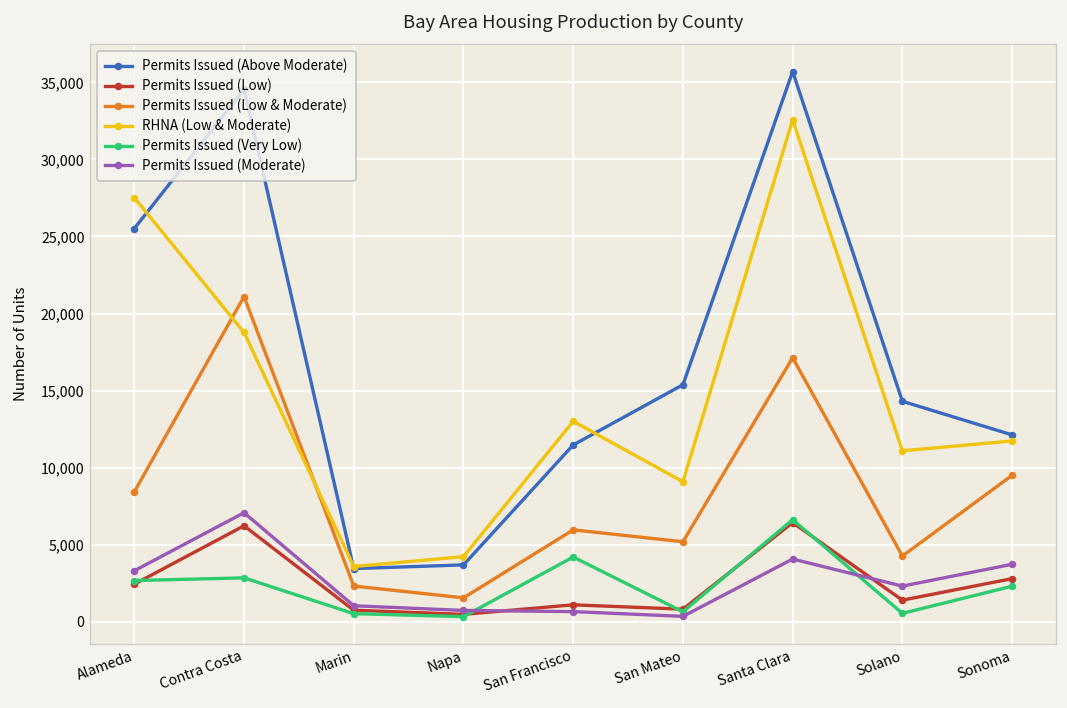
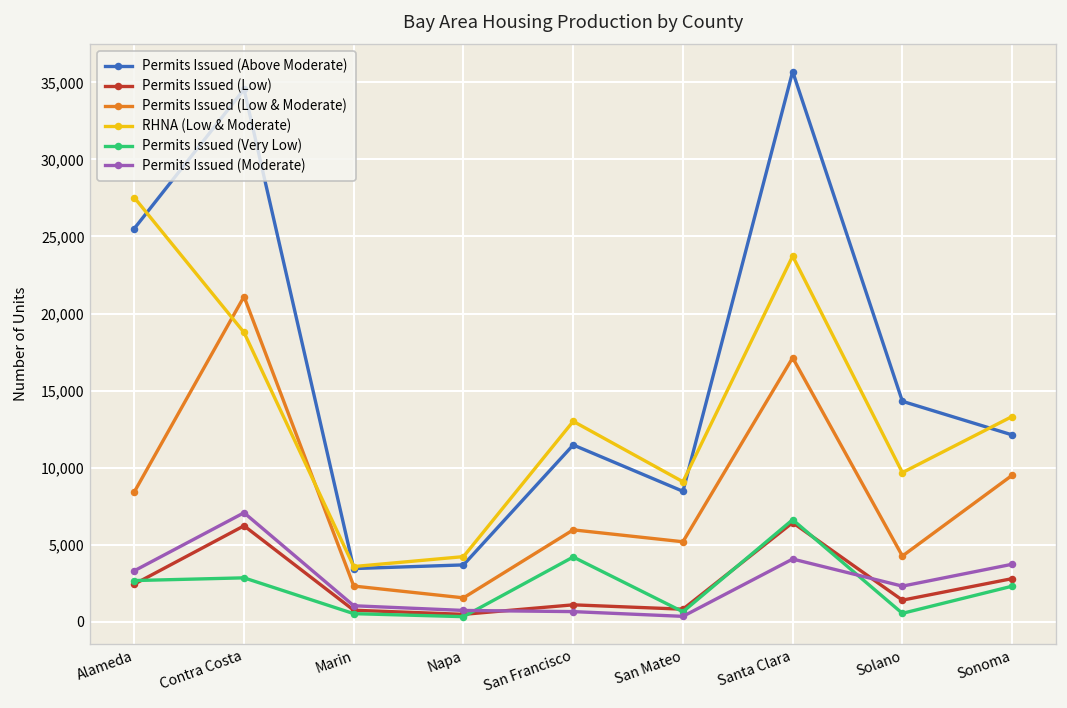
Permits Issued (Above Moderate), San Mateo: 15,400 -> 8,500
RHNA (Low & Moderate), Santa Clara: 32,600 -> 23,700
RHNA (Low & Moderate), Solano: 11,100 -> 9,700
RHNA (Low & Moderate), Sonoma: 11,700 -> 13,300
